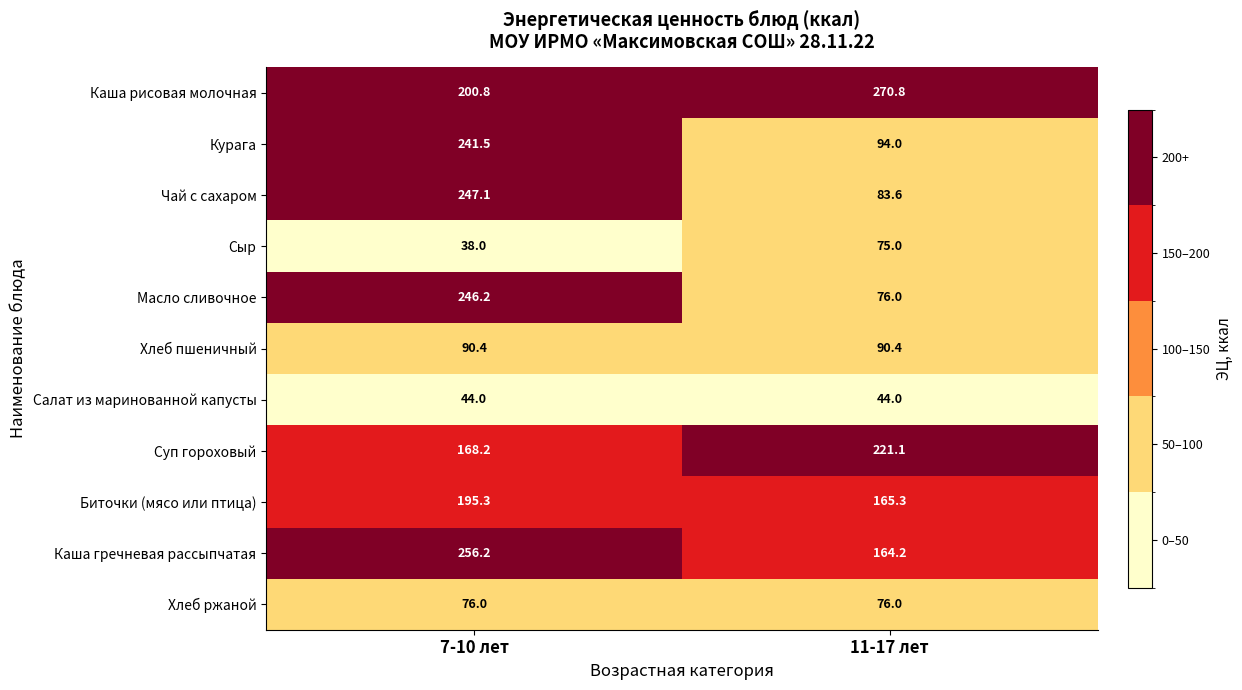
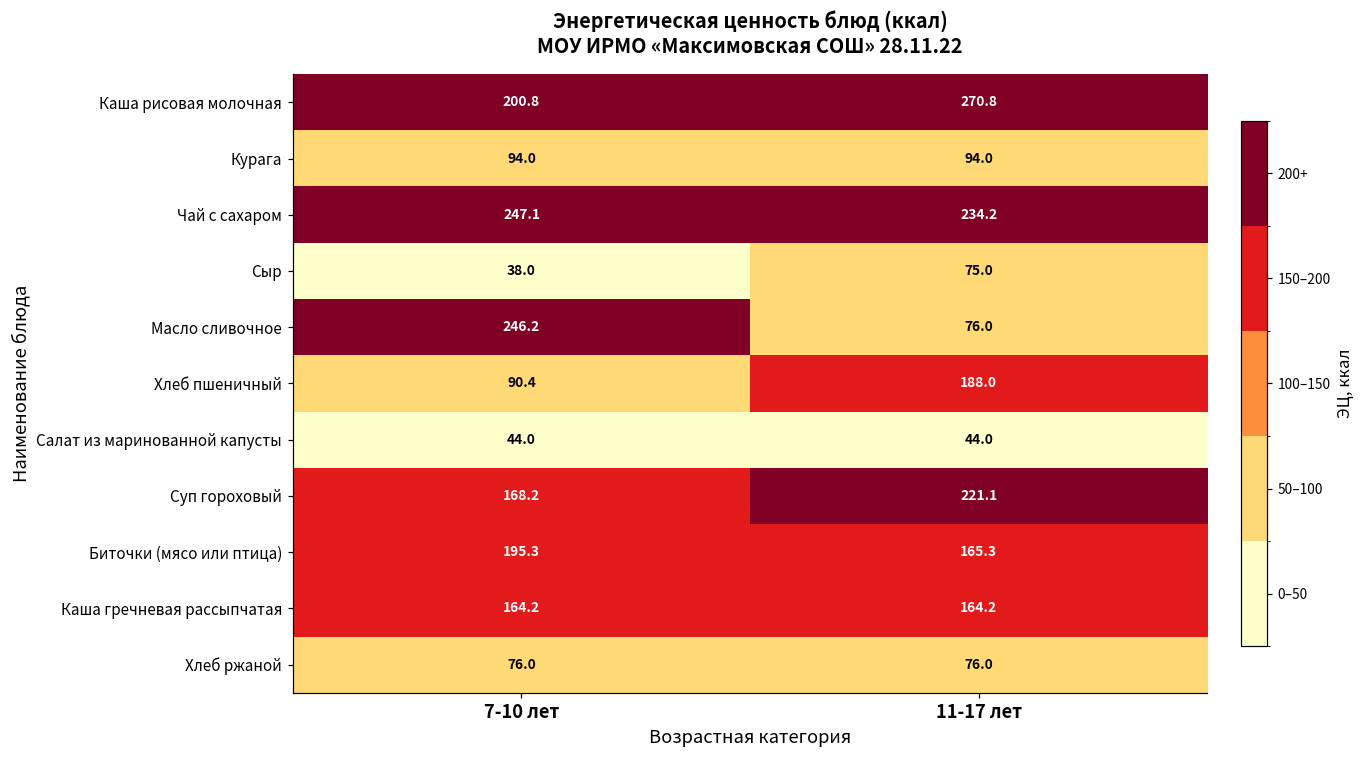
Курага, 7-10 лет: 241.5 -> 94.0
Чай с сахаром, 11-17 лет: 83.6 -> 234.2
Хлеб пшеничный, 11-17 лет: 90.4 -> 188.0
Каша гречневая рассыпчатая, 7-10 лет: 256.2 -> 164.2
